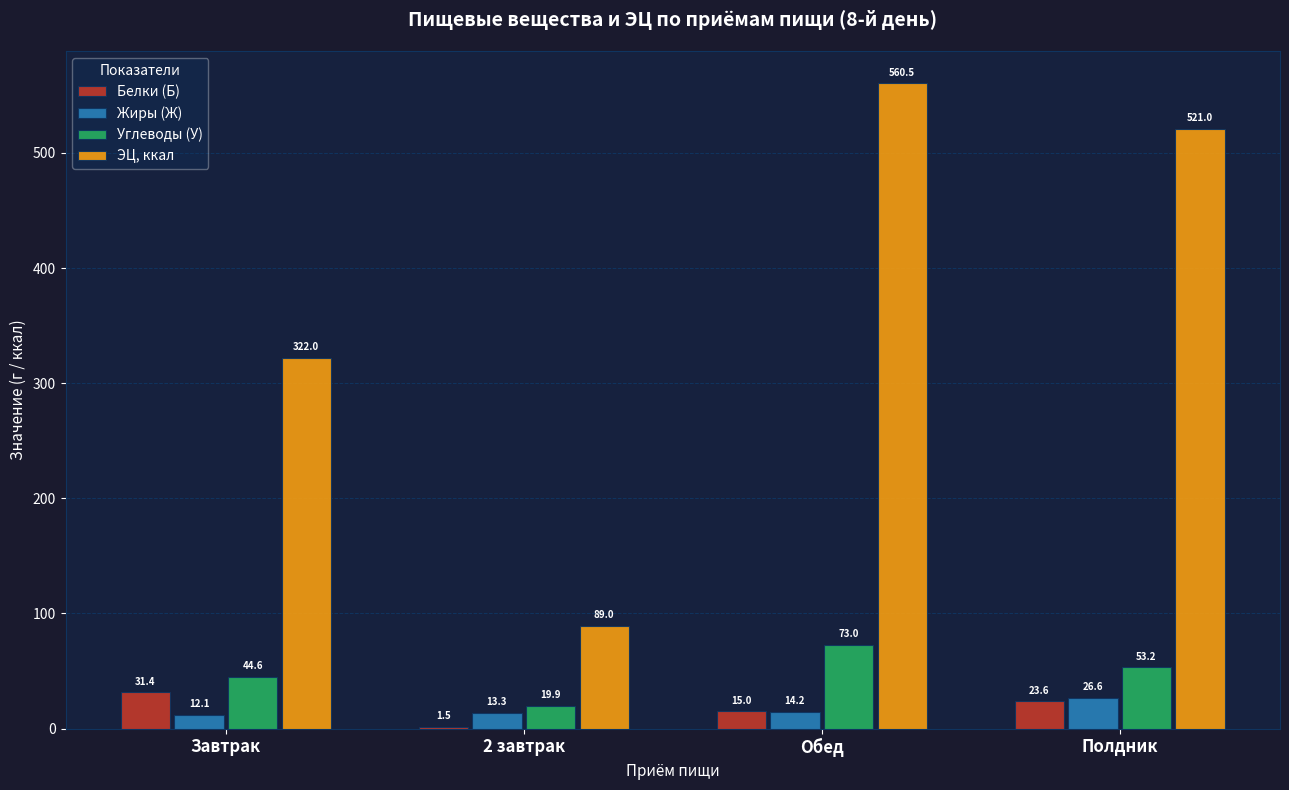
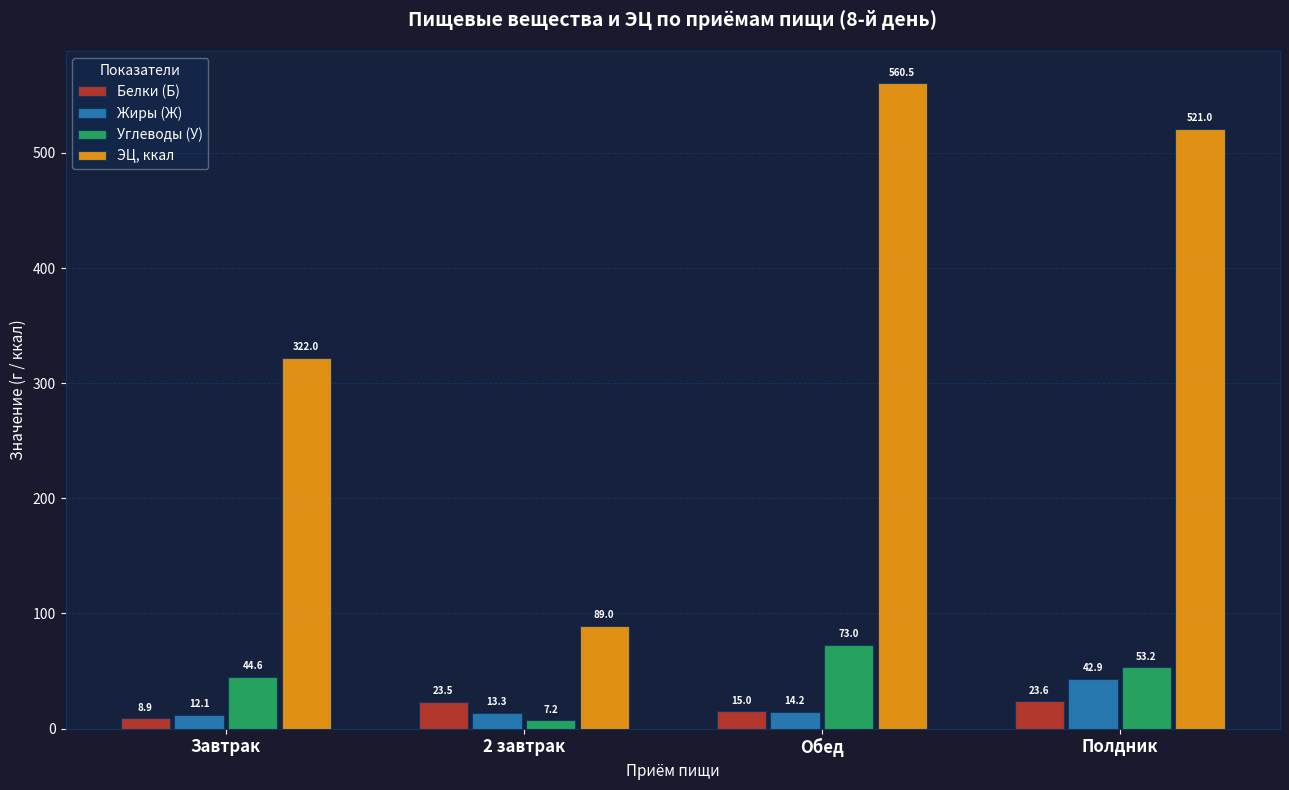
Белки (Б), Завтрак: 31.4 -> 8.9
Белки (Б), 2 завтрак: 1.5 -> 23.5
Углеводы (У), 2 завтрак: 19.9 -> 7.2
Жиры (Ж), Полдник: 26.6 -> 42.9
